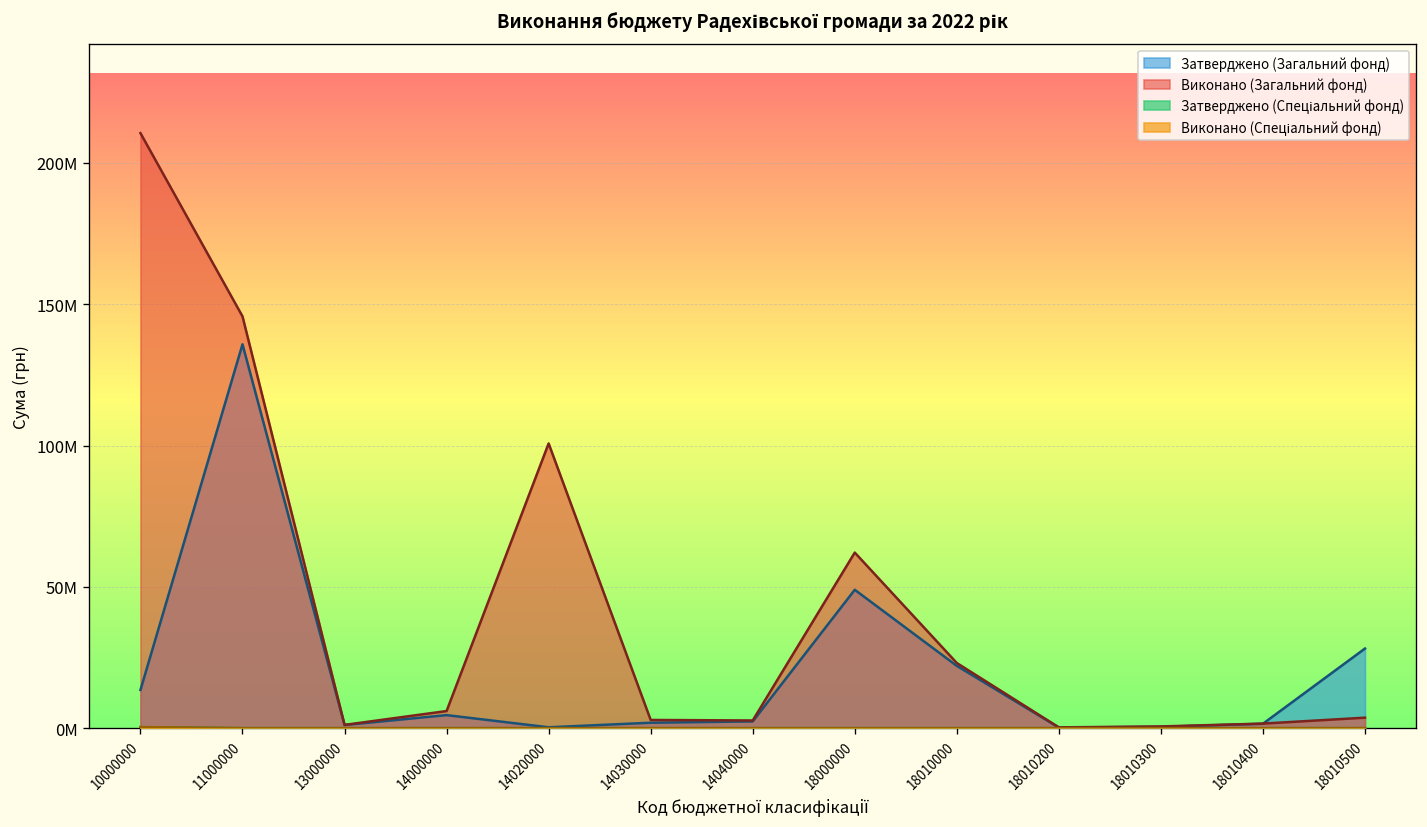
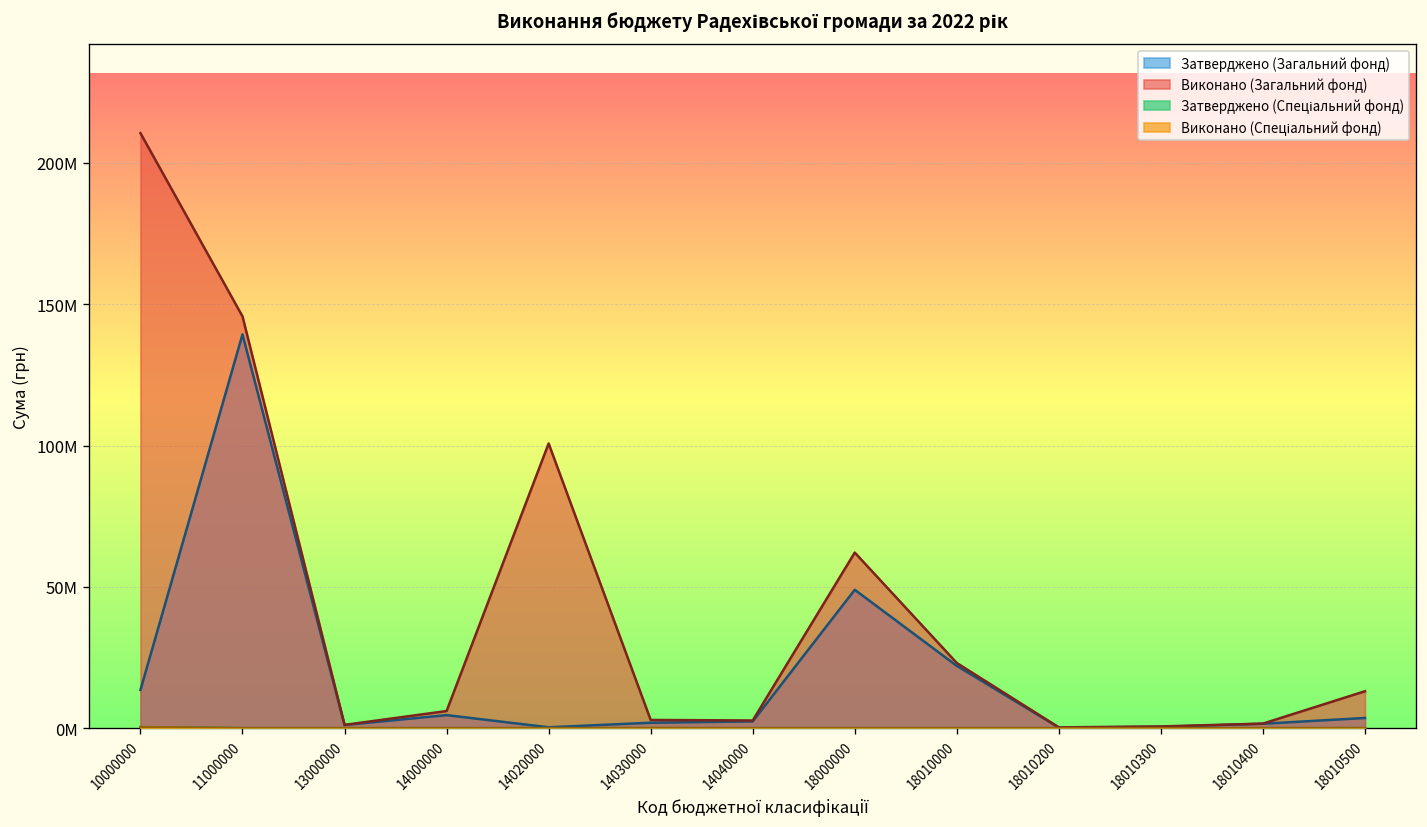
Затверджено (Загальний фонд), 11000000: 136000000 -> 139000000
Затверджено (Загальний фонд), 18010500: 28000000 -> 4000000
Виконано (Загальний фонд), 18010500: 4000000 -> 13000000
